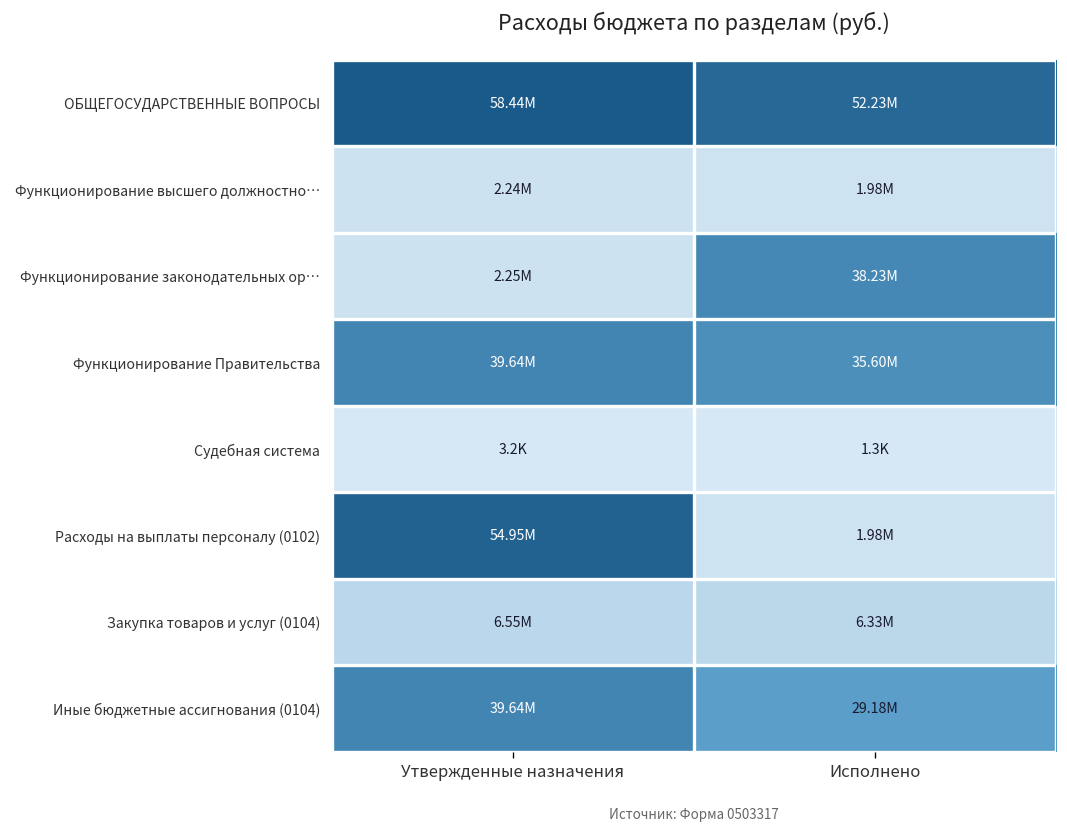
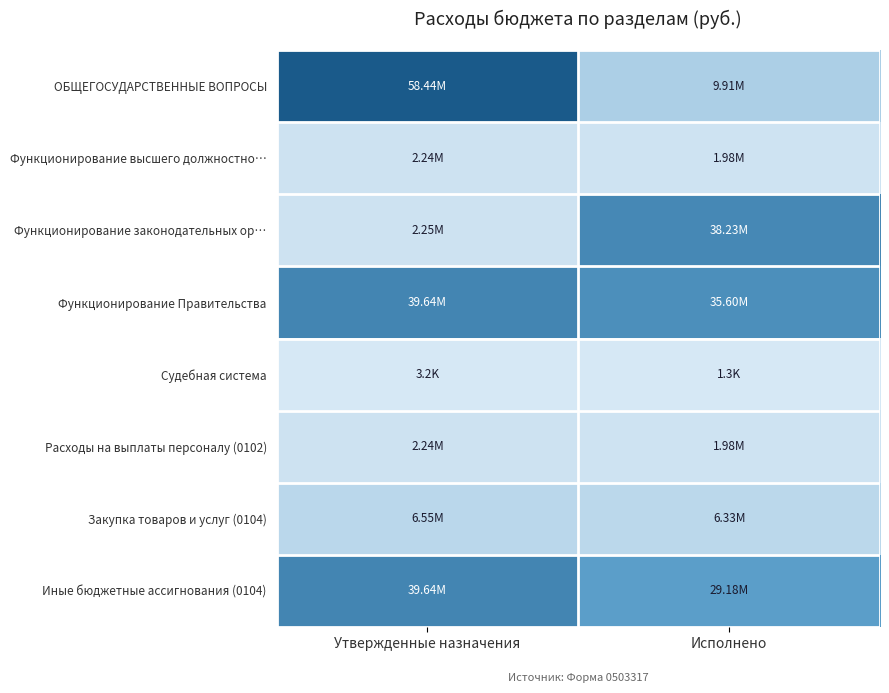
ОБЩЕГОСУДАРСТВЕННЫЕ ВОПРОСЫ, Исполнено: 52.23M -> 9.91M
Расходы на выплаты персоналу (0102), Утвержденные назначения: 54.95M -> 2.24M
